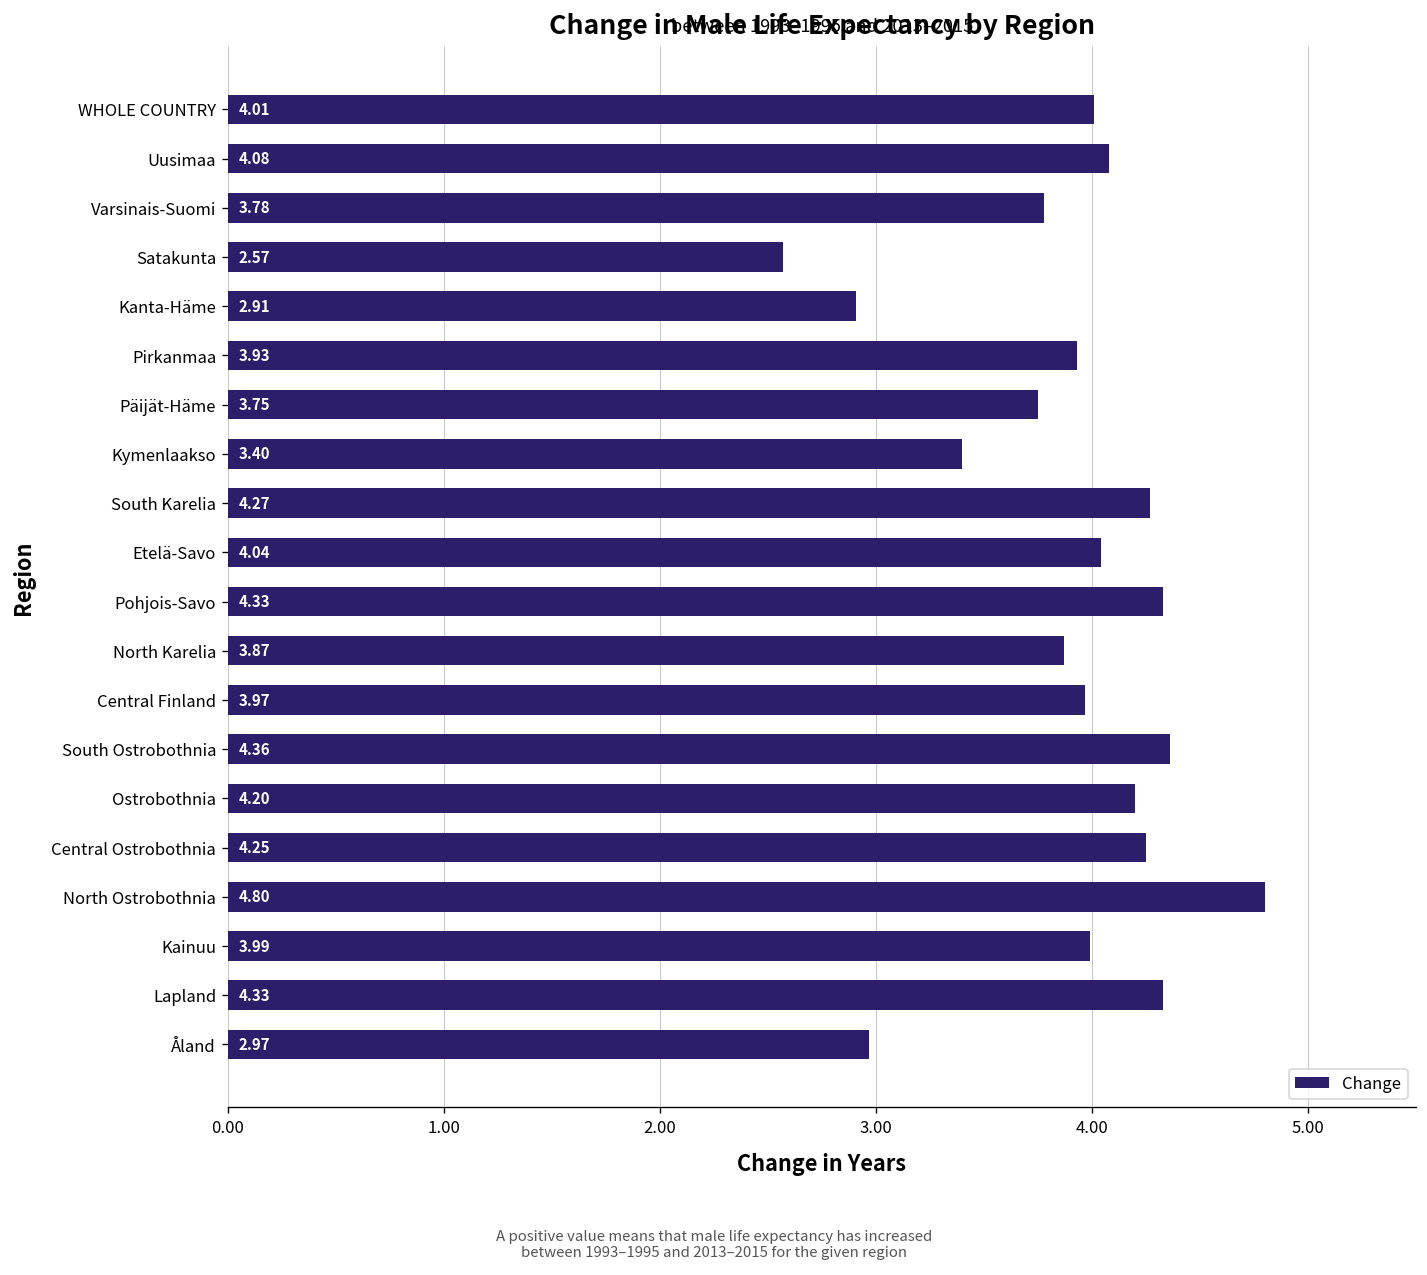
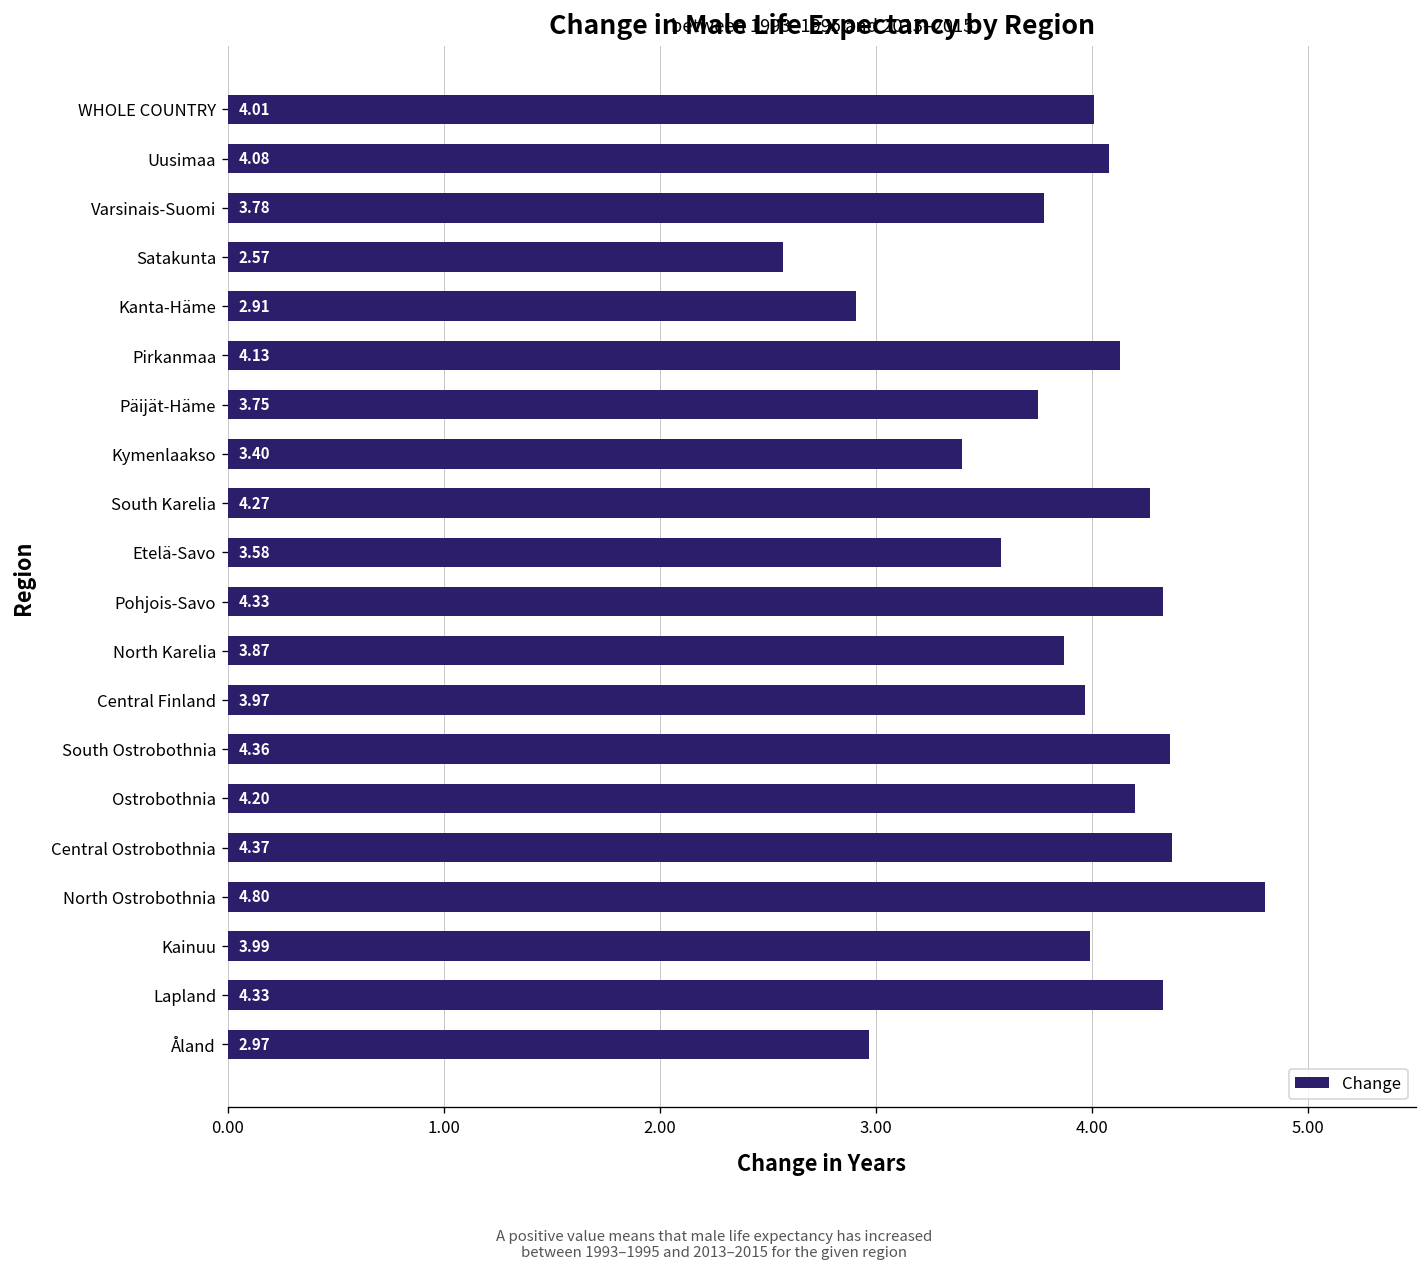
Pirkanmaa: 3.93 -> 4.13
Etelä-Savo: 4.04 -> 3.58
Central Ostrobothnia: 4.25 -> 4.37
